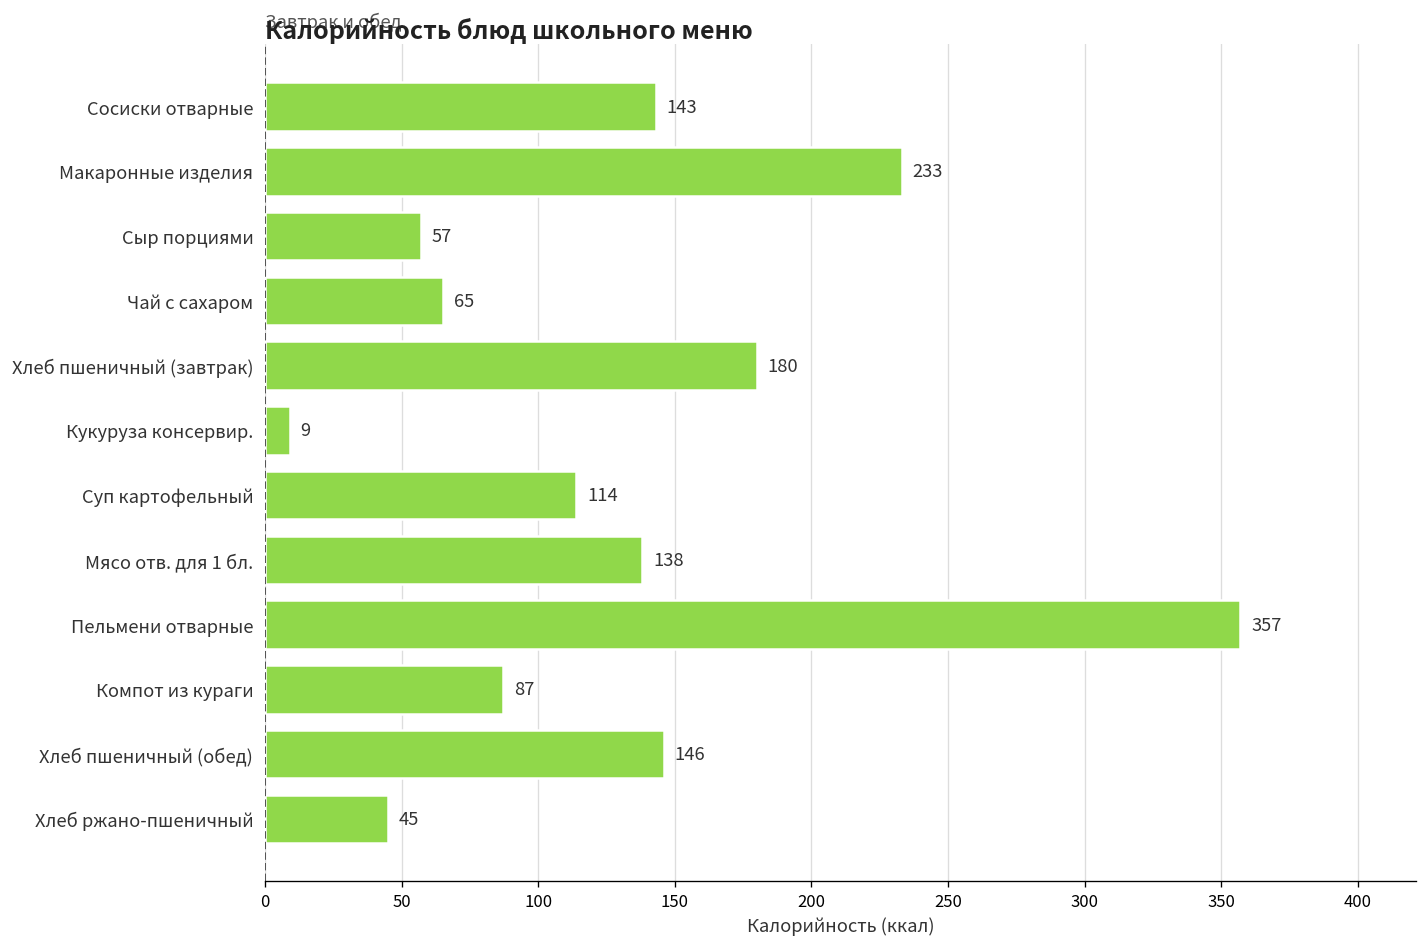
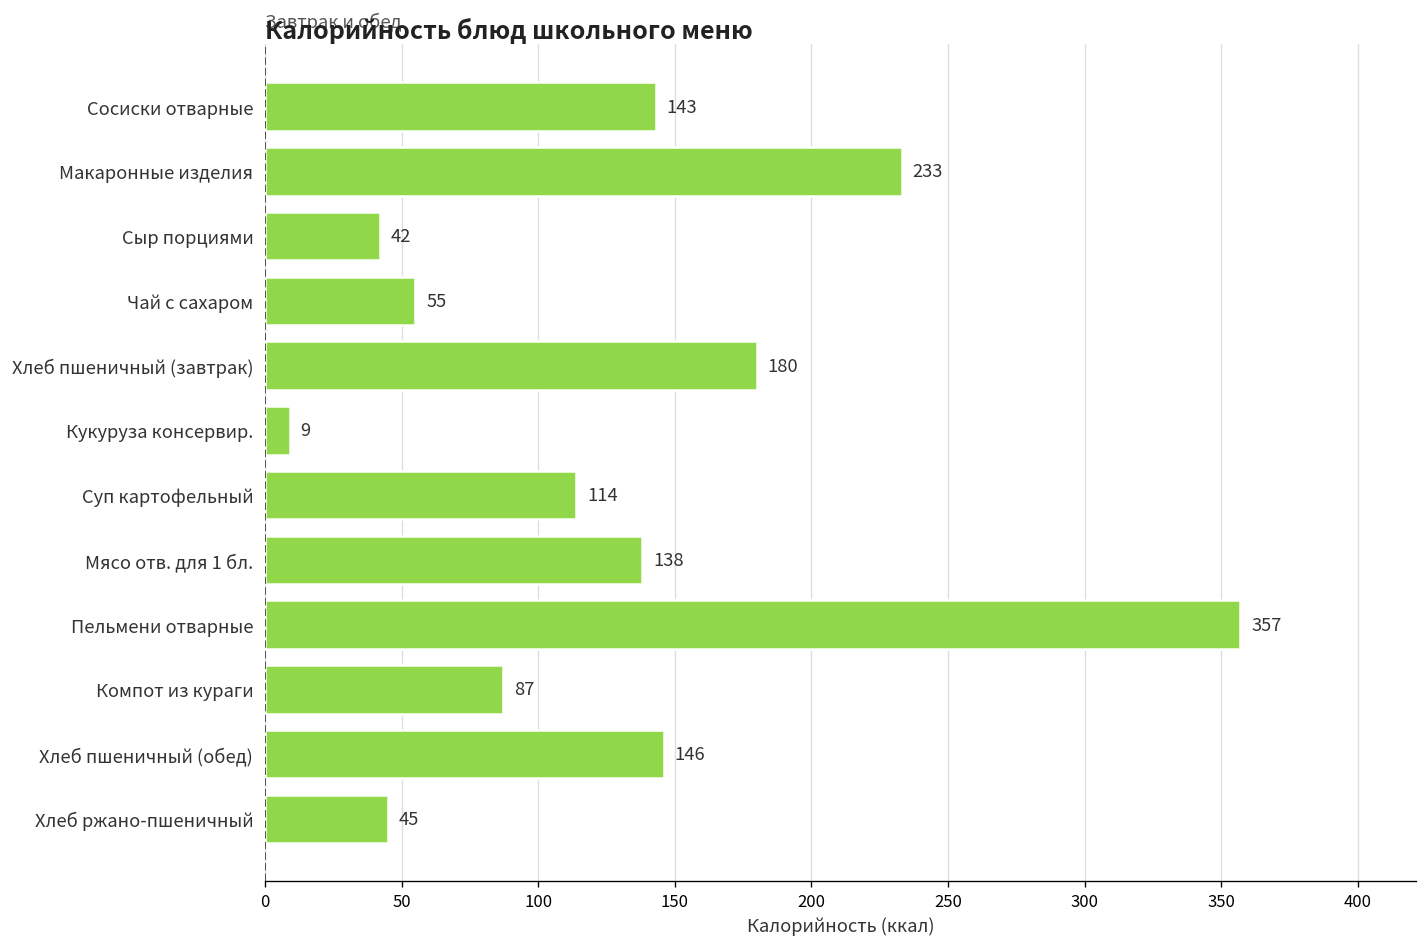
Сыр порциями: 57 -> 42
Чай с сахаром: 65 -> 55
